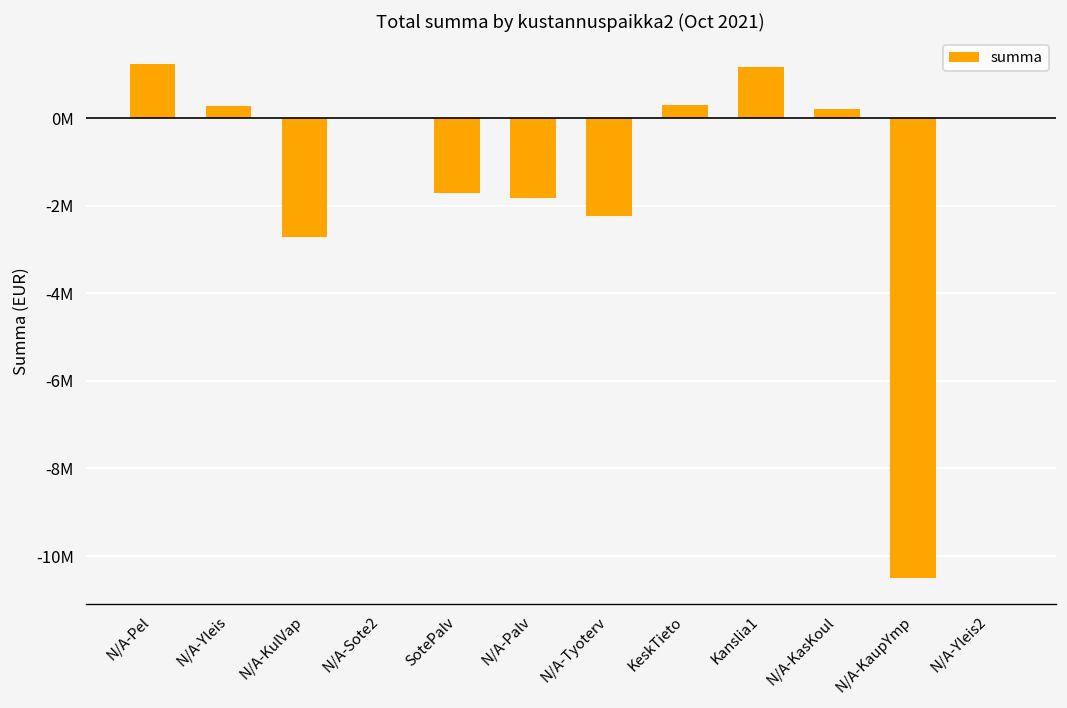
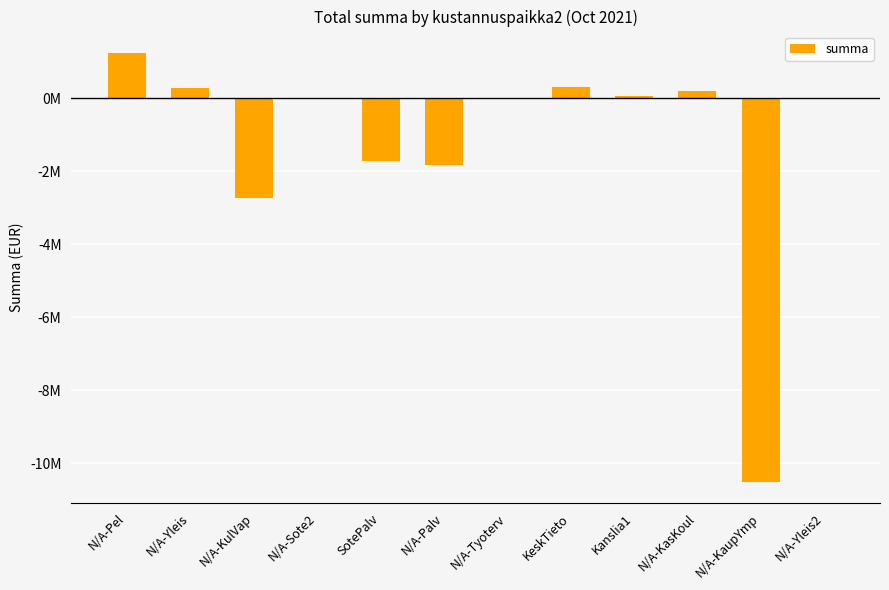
N/A-Tyoterv: -2200000 -> 0
Kanslia1: 1200000 -> 100000
